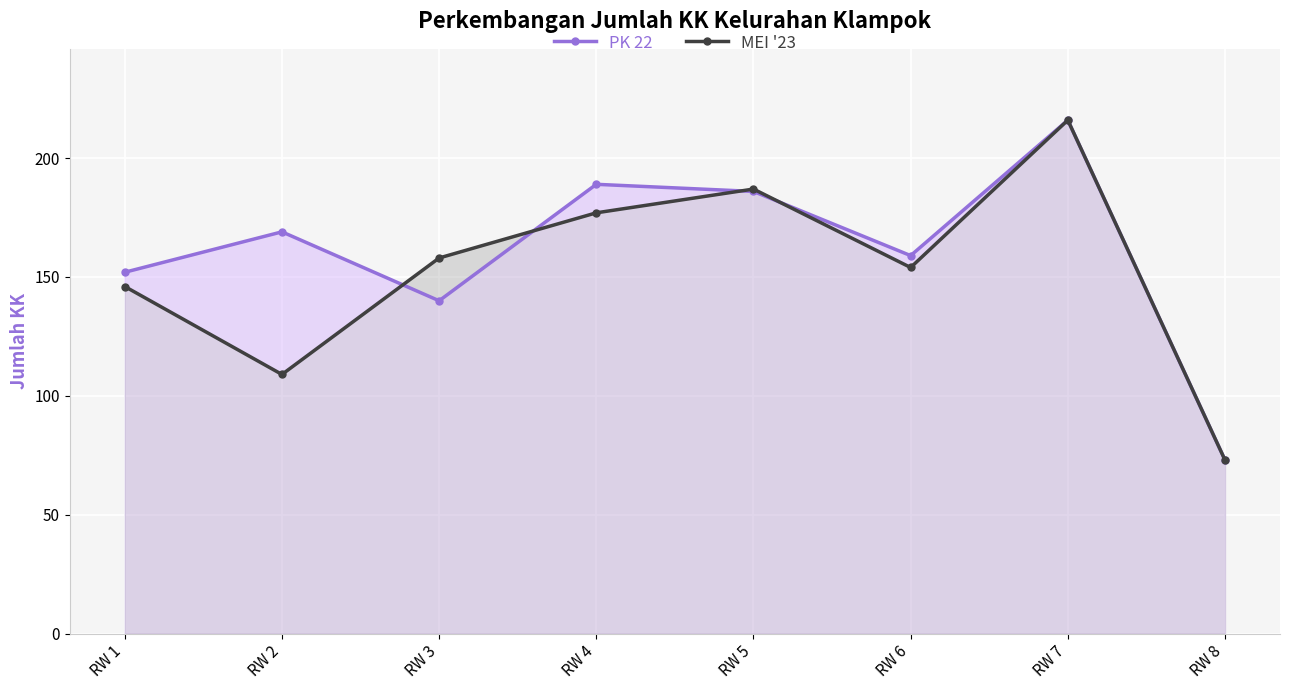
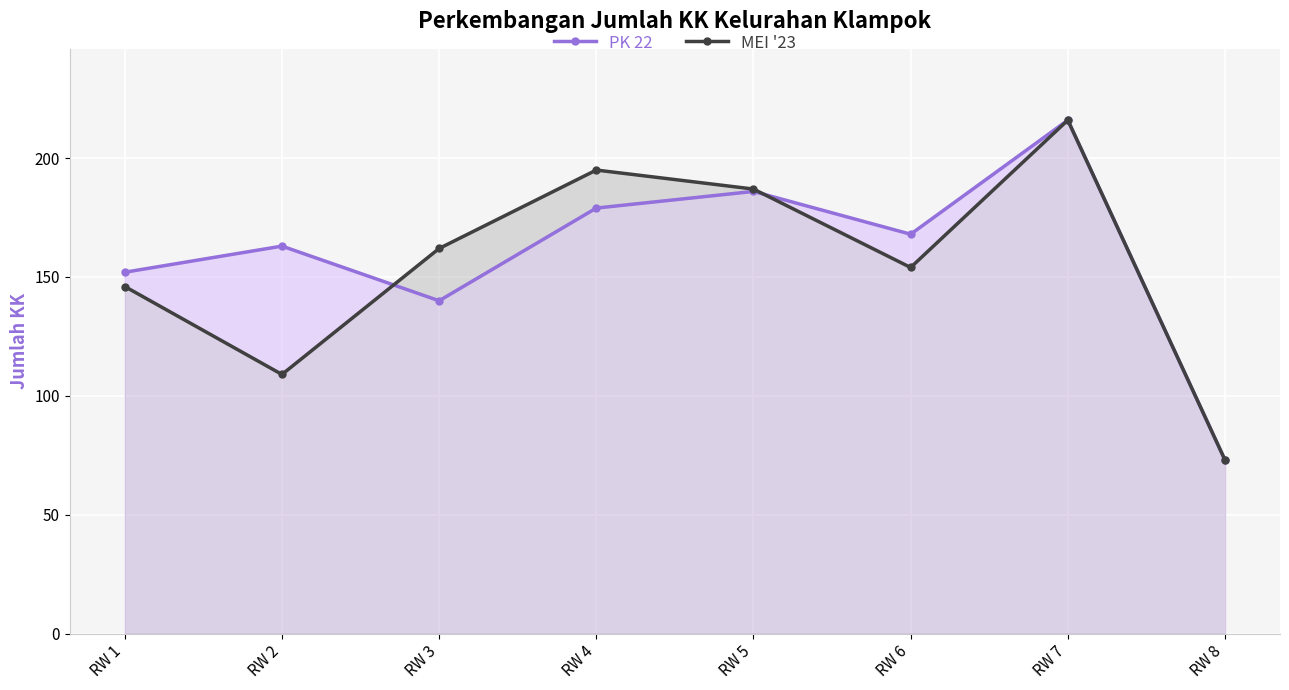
PK 22, RW 2: 169 -> 163
MEI '23, RW 3: 158 -> 162
PK 22, RW 4: 189 -> 179
MEI '23, RW 4: 177 -> 195
PK 22, RW 6: 159 -> 168
